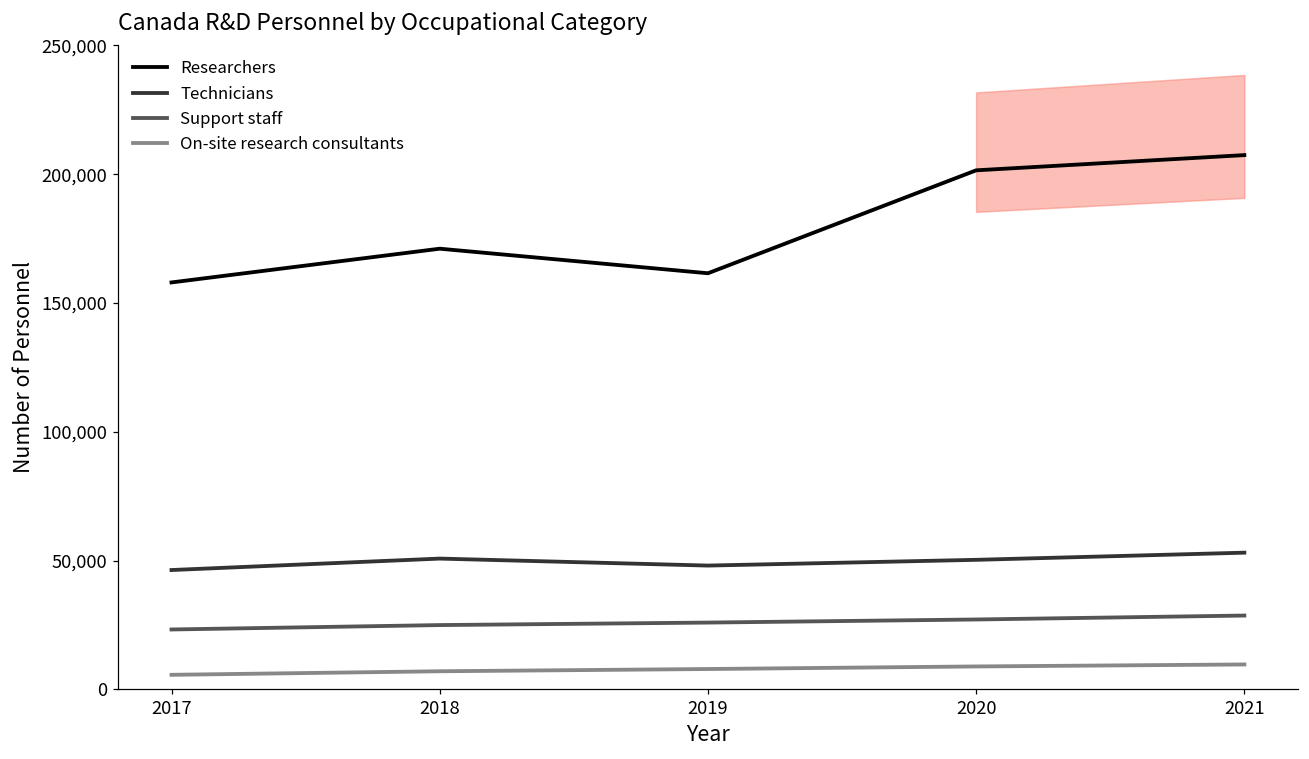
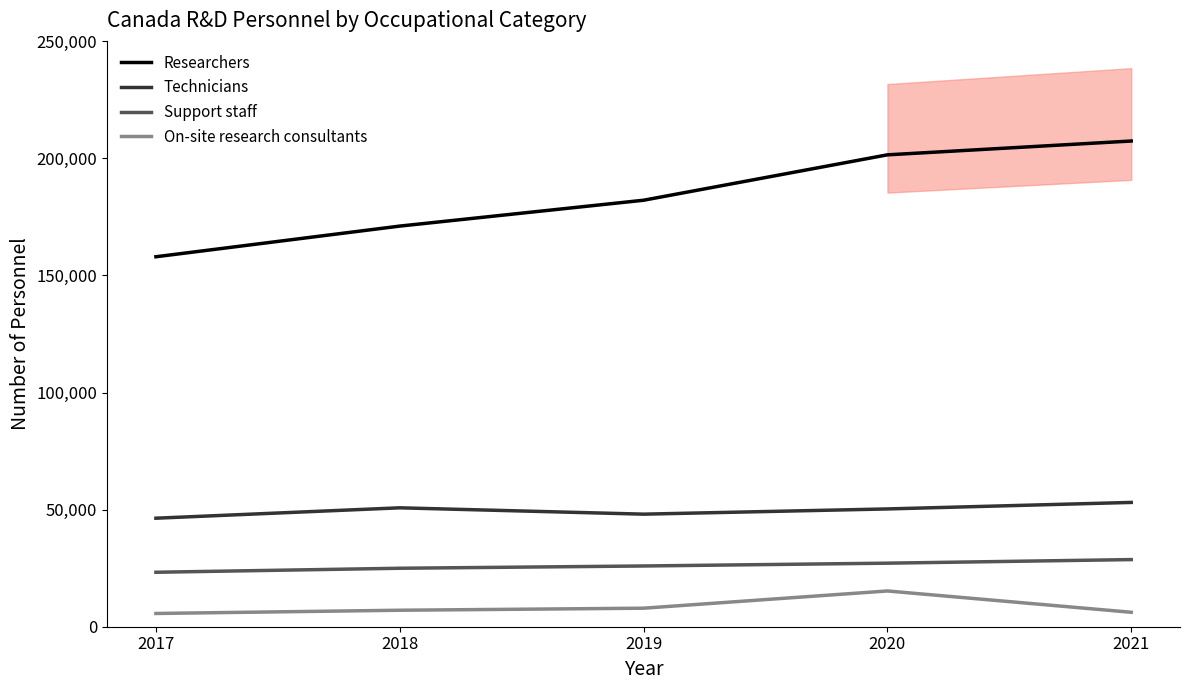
Researchers, 2019: 162,000 -> 182,000
On-site research consultants, 2020: 9,000 -> 15,000
On-site research consultants, 2021: 10,000 -> 6,000
